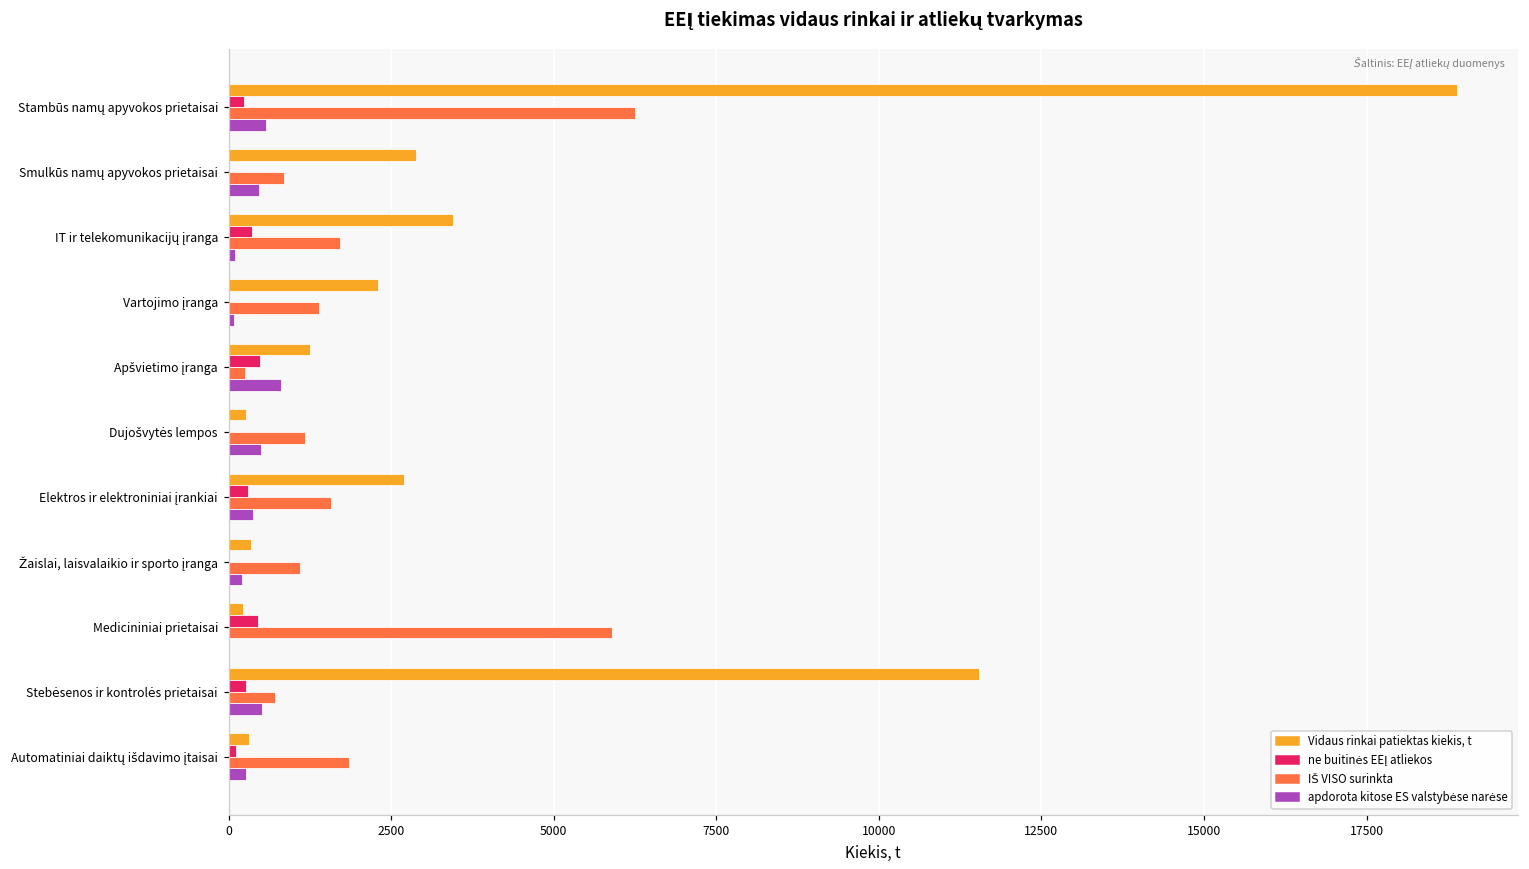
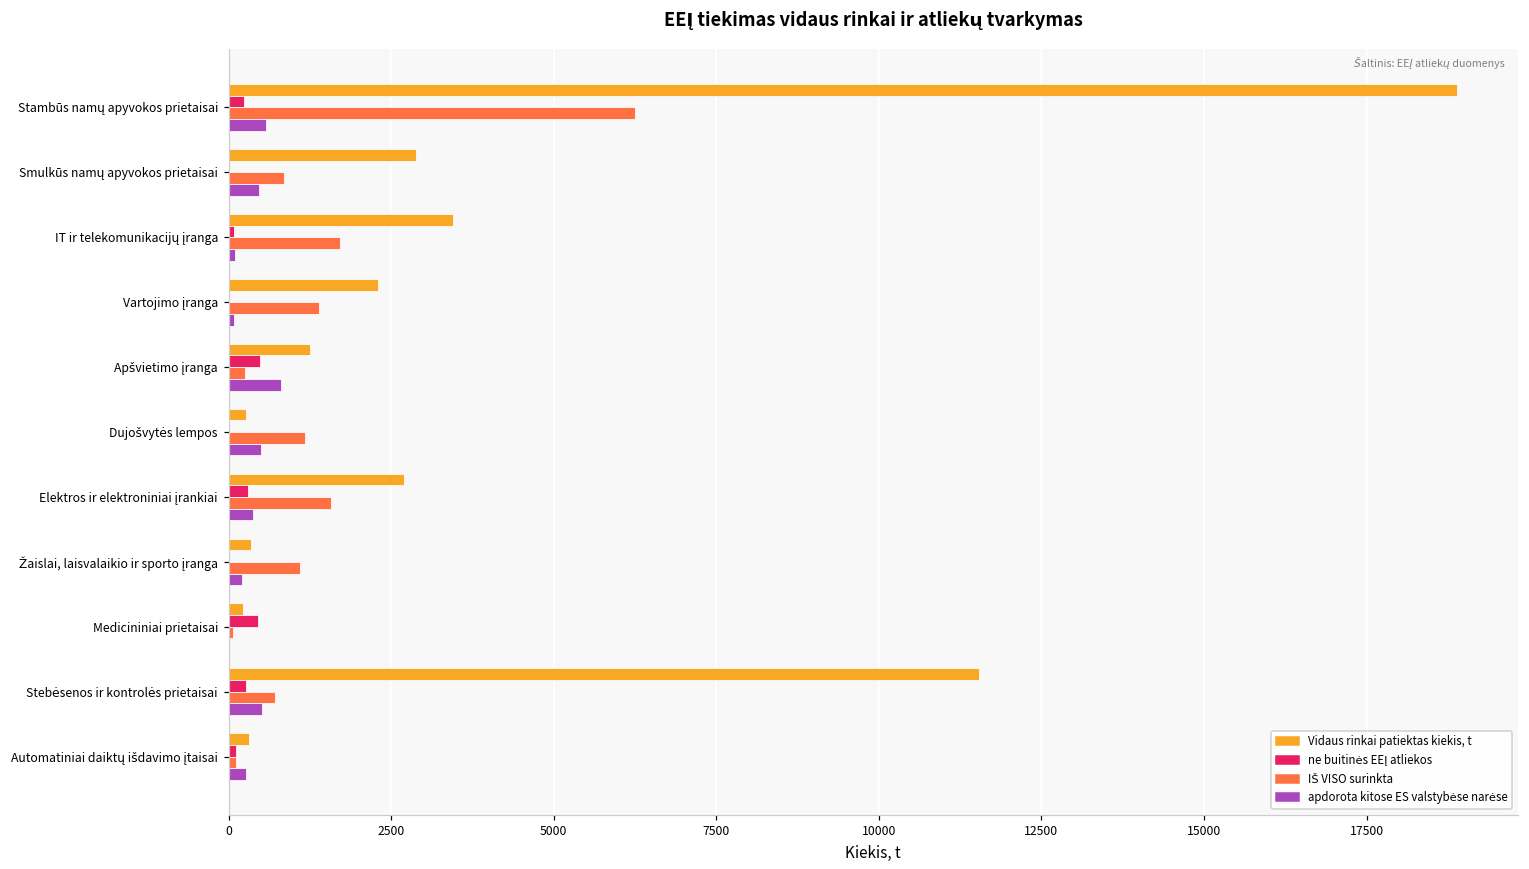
ne buitinės EEĮ atliekos, IT ir telekomunikacijų įranga: 400 -> 100
IŠ VISO surinkta, Medicininiai prietaisai: 5900 -> 100
IŠ VISO surinkta, Automatiniai daiktų išdavimo įtaisai: 1800 -> 100
